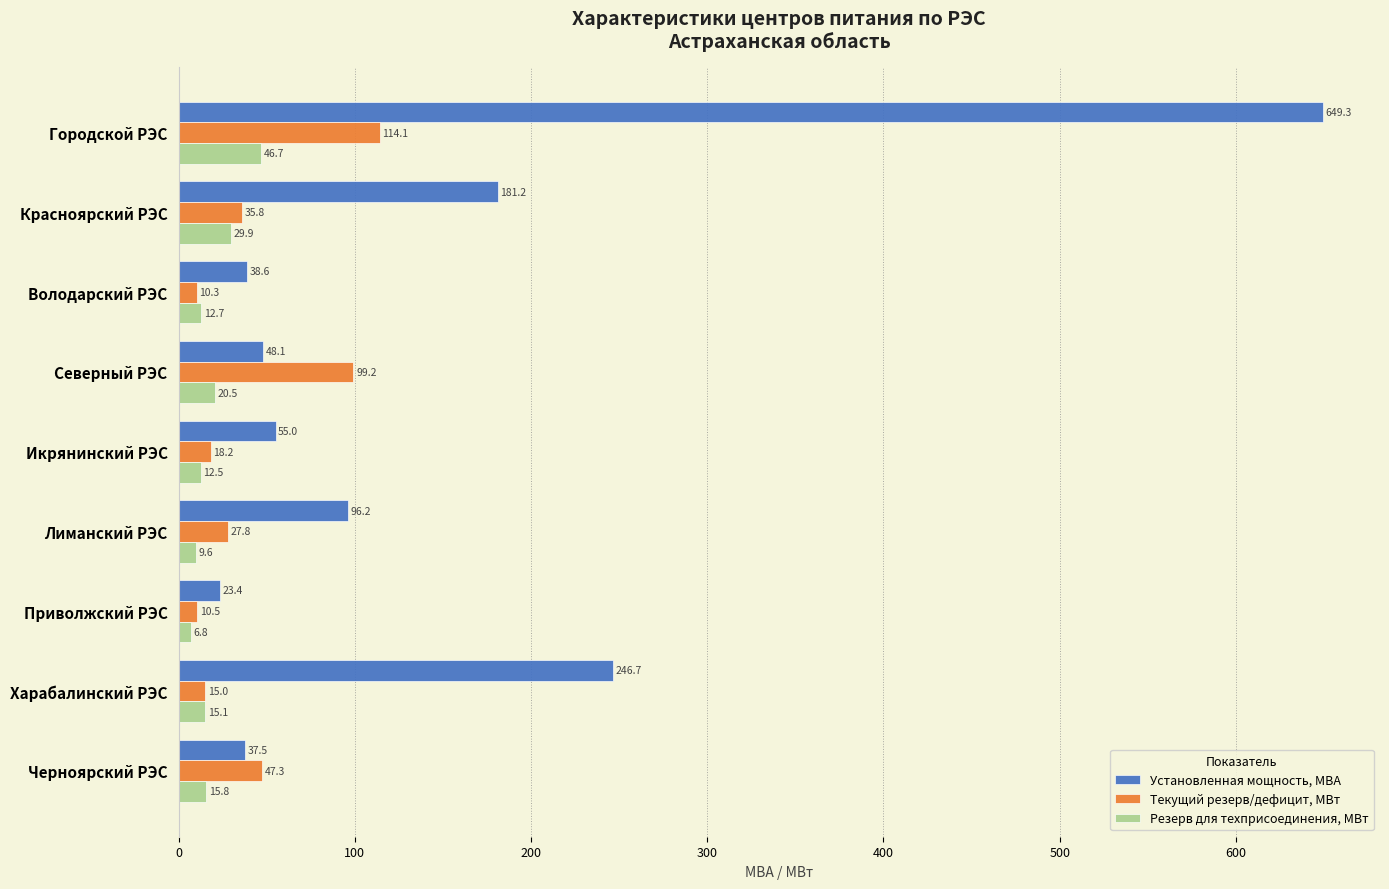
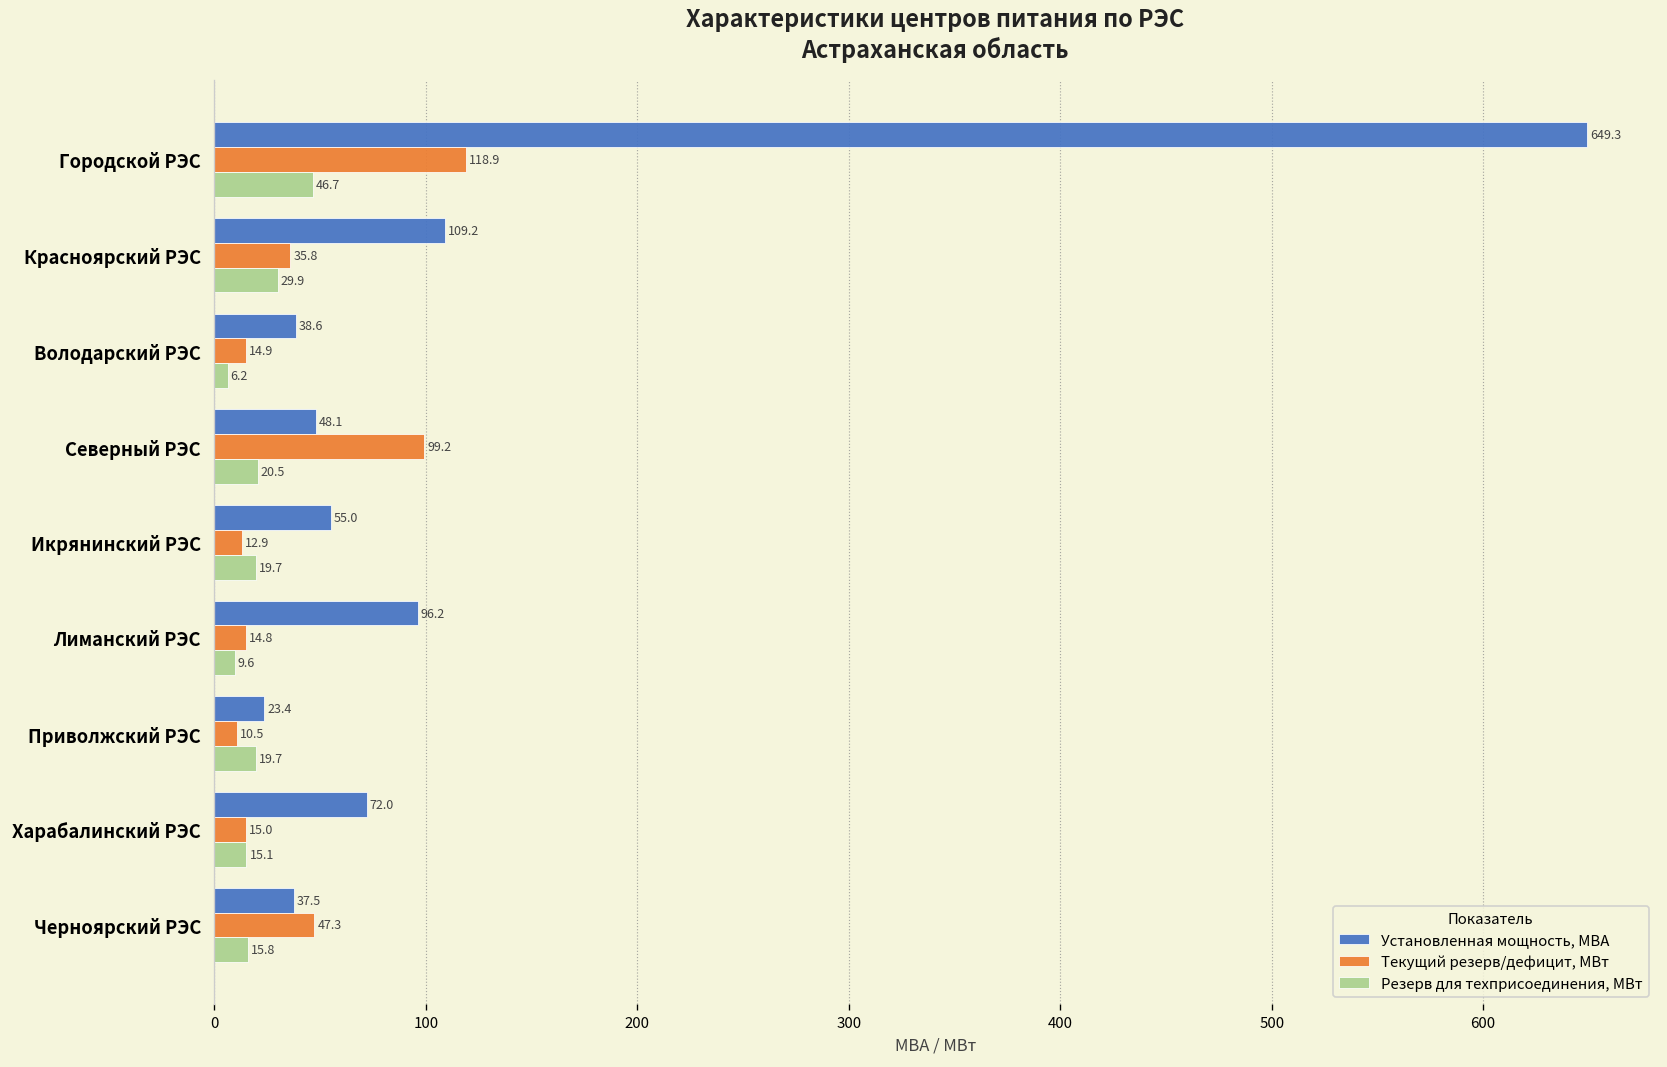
Текущий резерв/дефицит, МВт, Городской РЭС: 114.1 -> 118.9
Установленная мощность, МВА, Красноярский РЭС: 181.2 -> 109.2
Текущий резерв/дефицит, МВт, Володарский РЭС: 10.3 -> 14.9
Резерв для техприсоединения, МВт, Володарский РЭС: 12.7 -> 6.2
Текущий резерв/дефицит, МВт, Икрянинский РЭС: 18.2 -> 12.9
Резерв для техприсоединения, МВт, Икрянинский РЭС: 12.5 -> 19.7
Текущий резерв/дефицит, МВт, Лиманский РЭС: 27.8 -> 14.8
Резерв для техприсоединения, МВт, Приволжский РЭС: 6.8 -> 19.7
Установленная мощность, МВА, Харабалинский РЭС: 246.7 -> 72.0
